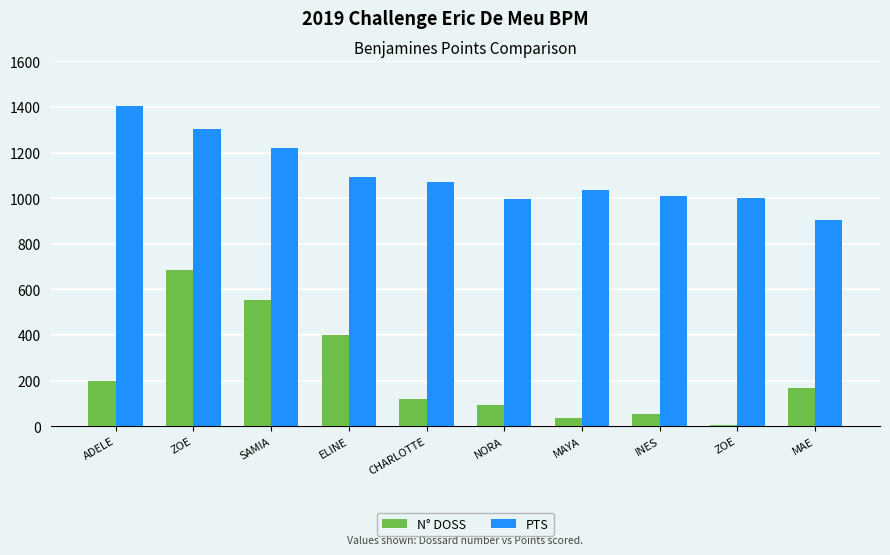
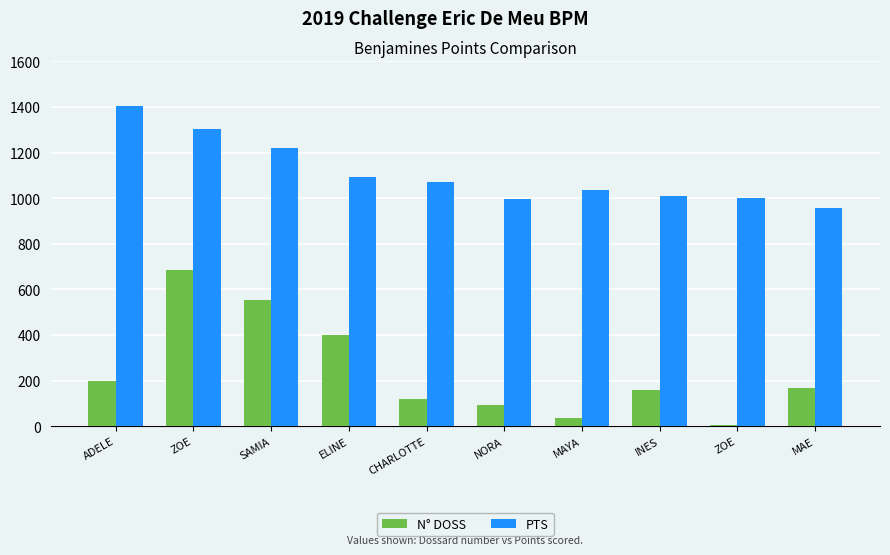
N° DOSS, INES: 50 -> 160
PTS, MAE: 900 -> 960
